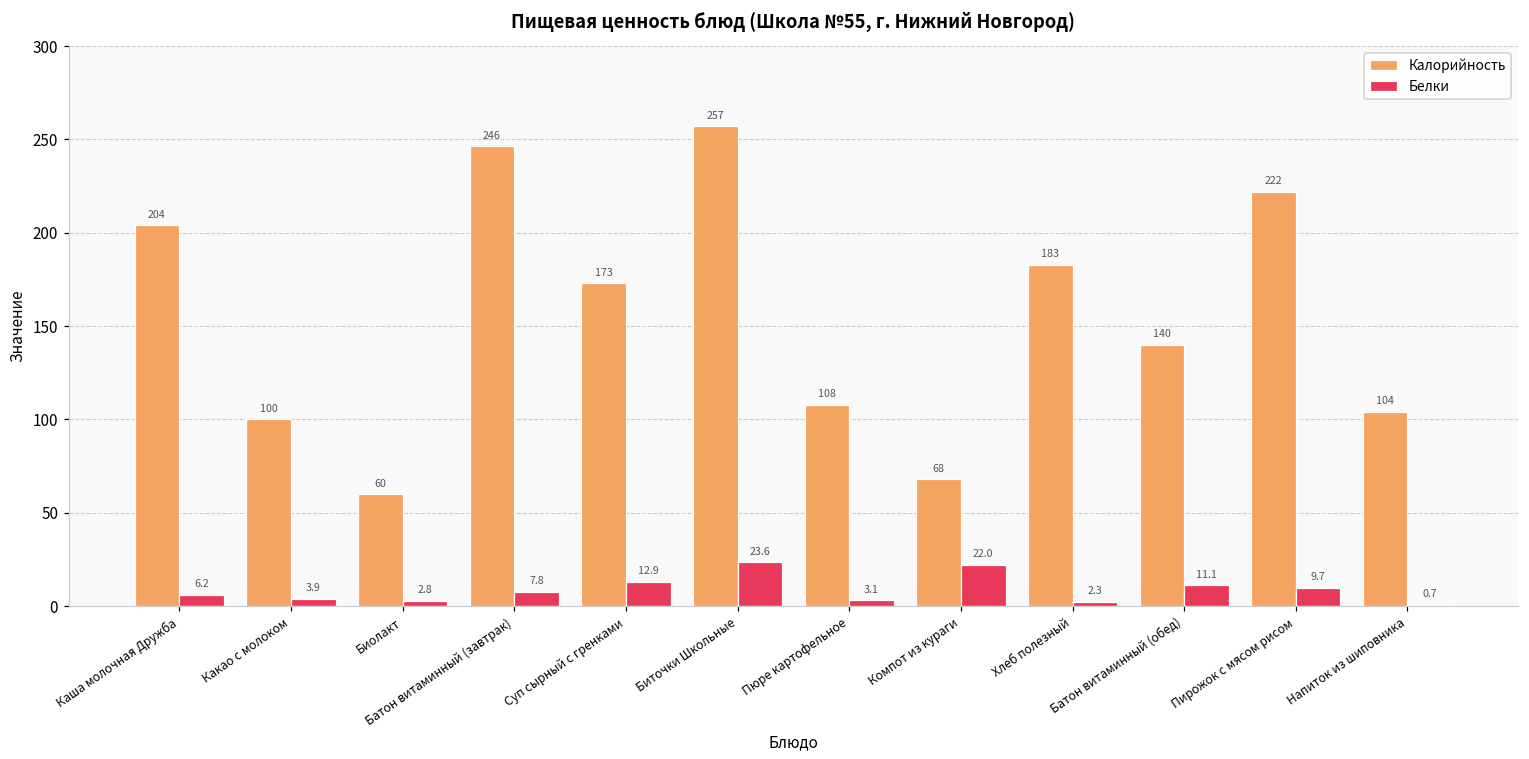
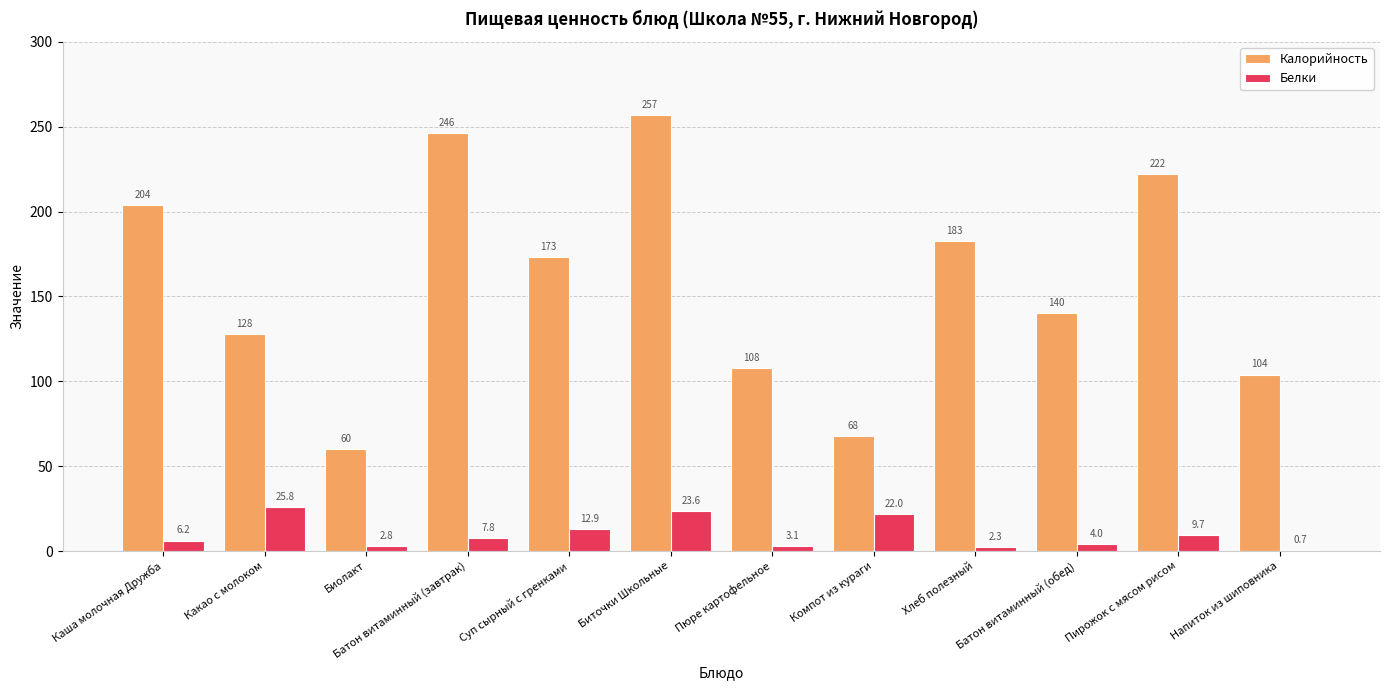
Калорийность, Какао с молоком: 100 -> 128
Белки, Какао с молоком: 3.9 -> 25.8
Белки, Батон витаминный (обед): 11.1 -> 4.0
